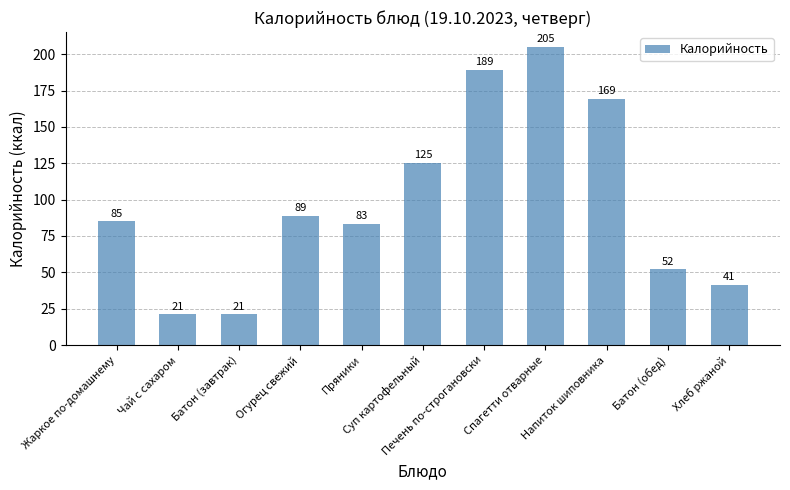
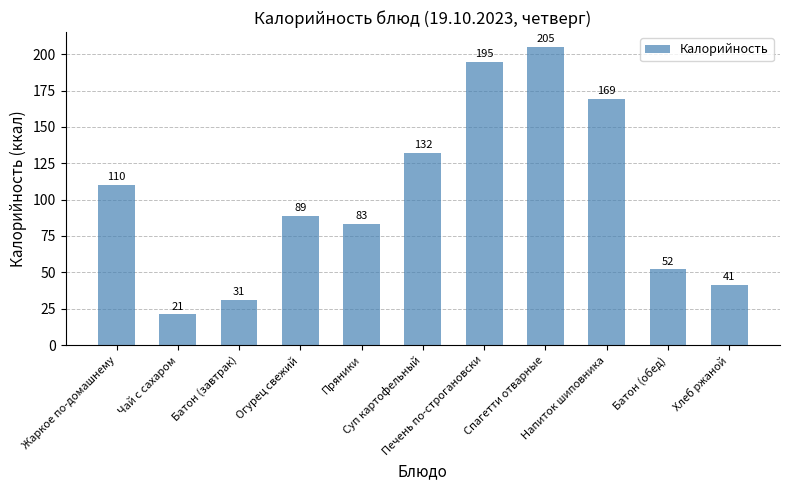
Жаркое по-домашнему: 85 -> 110
Батон (завтрак): 21 -> 31
Суп картофельный: 125 -> 132
Печень по-строгановски: 189 -> 195
